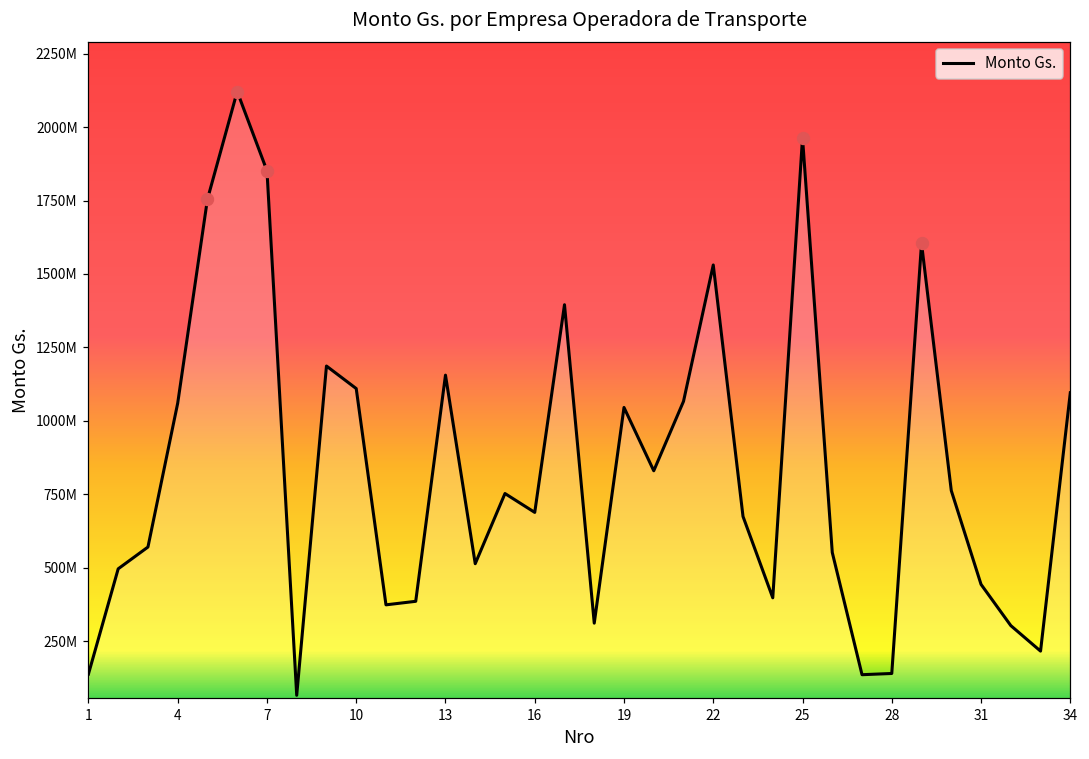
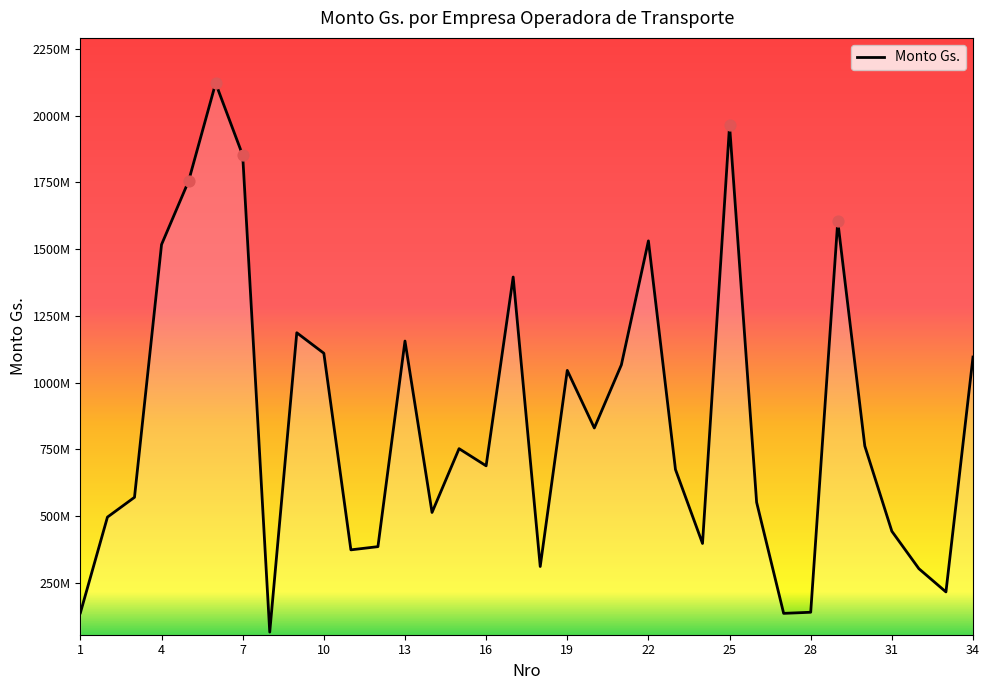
Monto Gs., 4: 1060000000 -> 1520000000
